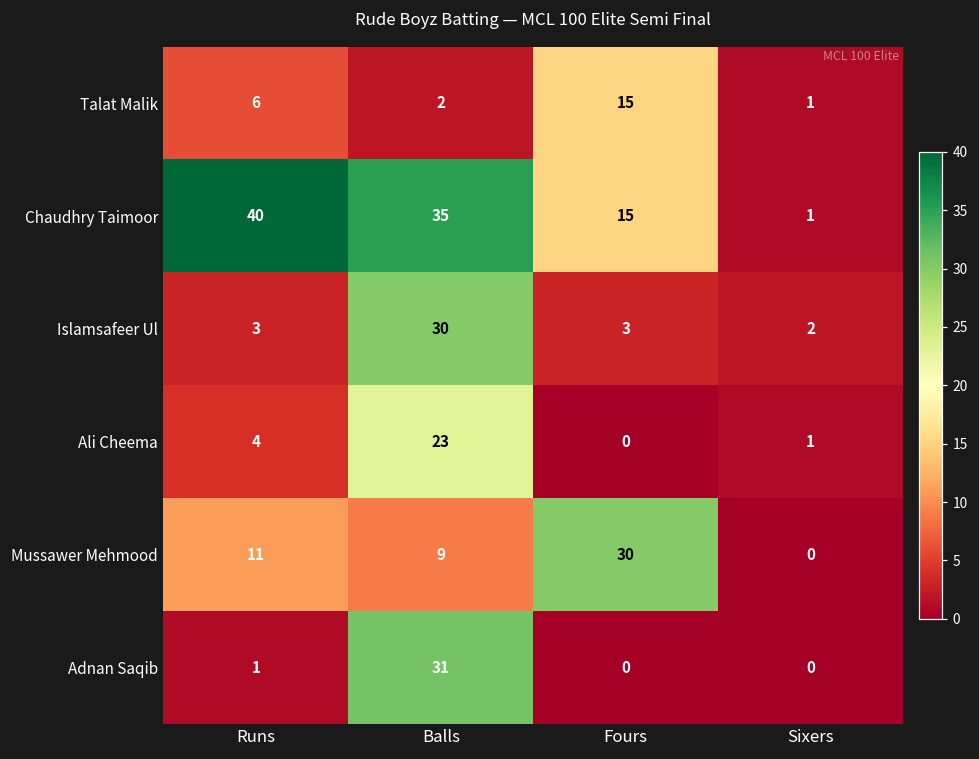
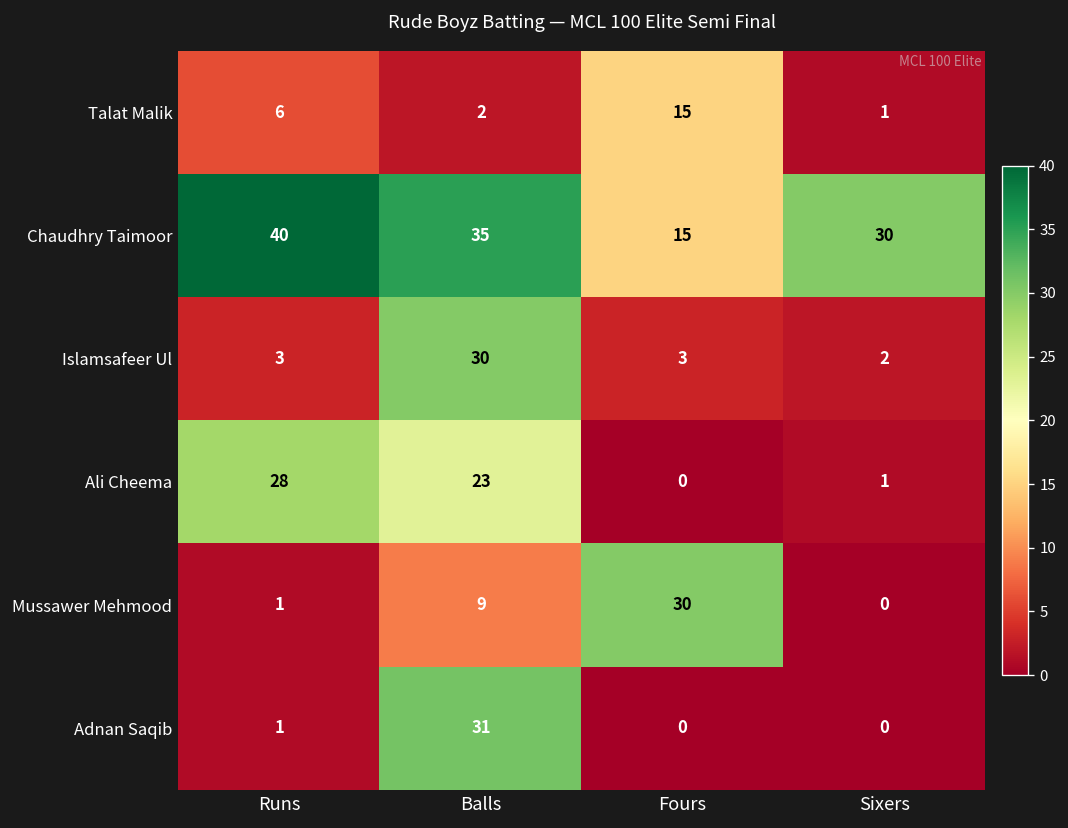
Chaudhry Taimoor, Sixers: 1 -> 30
Ali Cheema, Runs: 4 -> 28
Mussawer Mehmood, Runs: 11 -> 1
